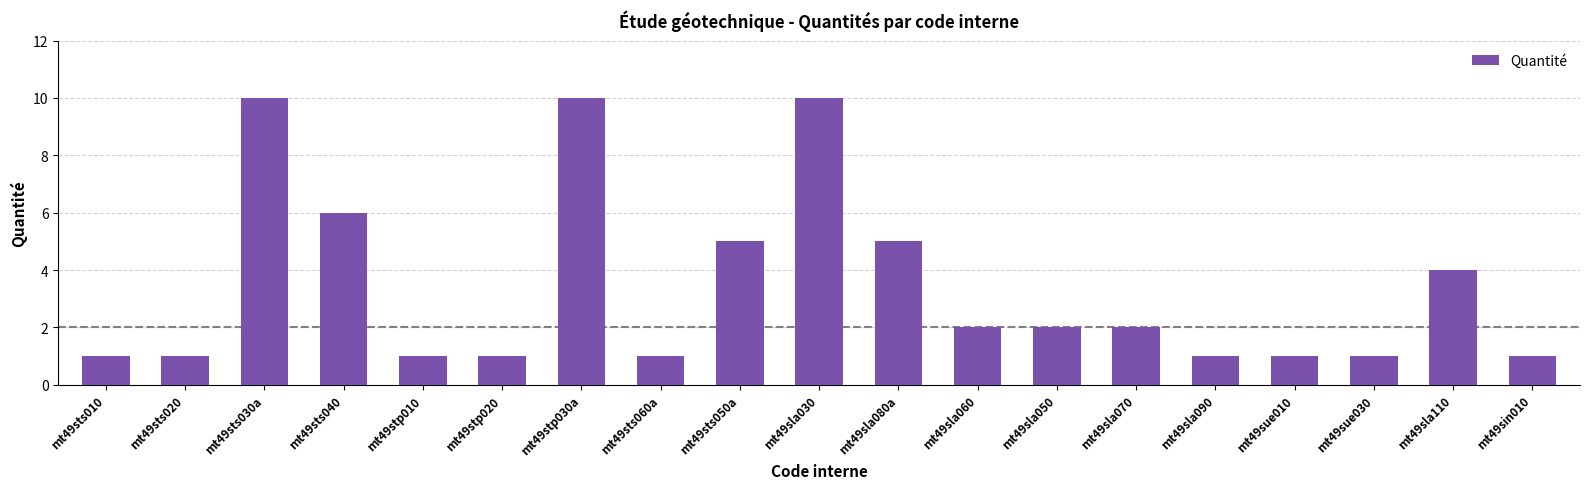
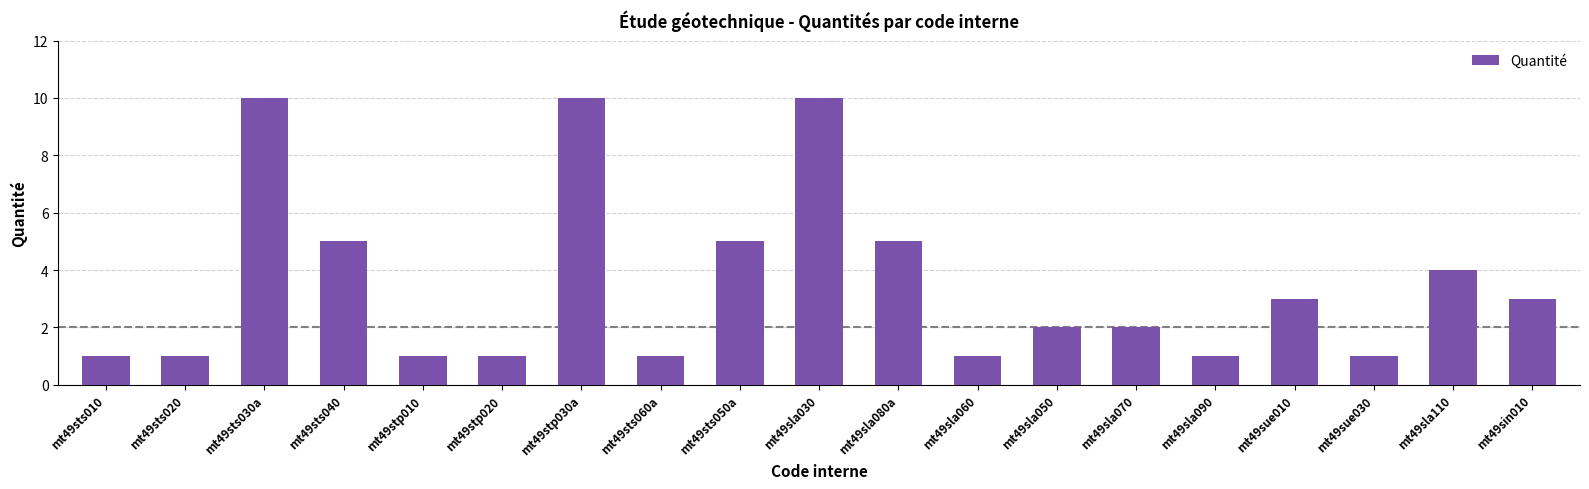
mt49sts040: 6 -> 5
mt49sla060: 2 -> 1
mt49sue010: 1 -> 3
mt49sin010: 1 -> 3
